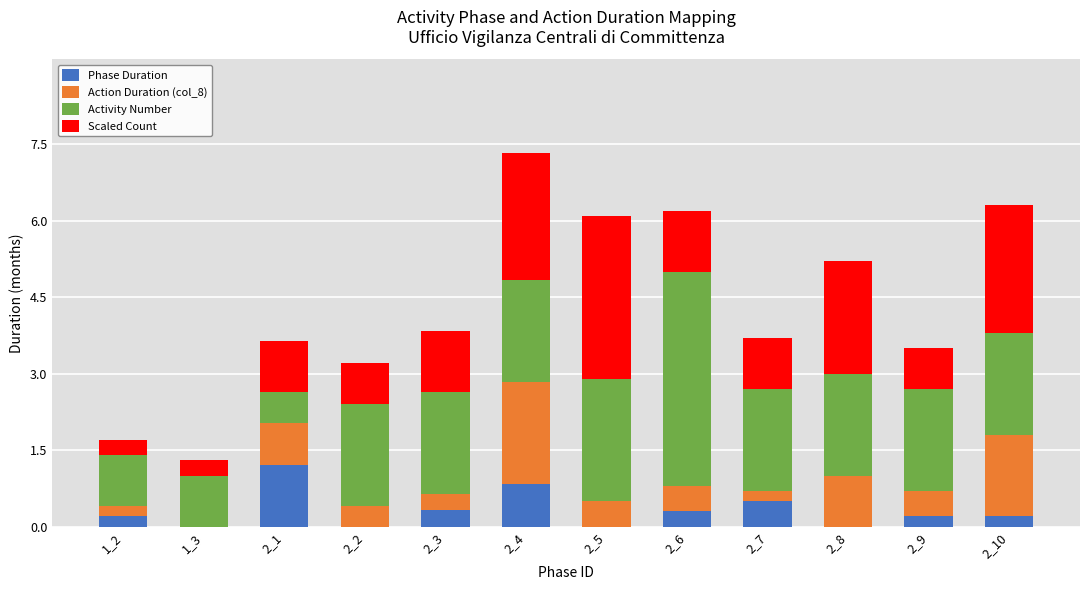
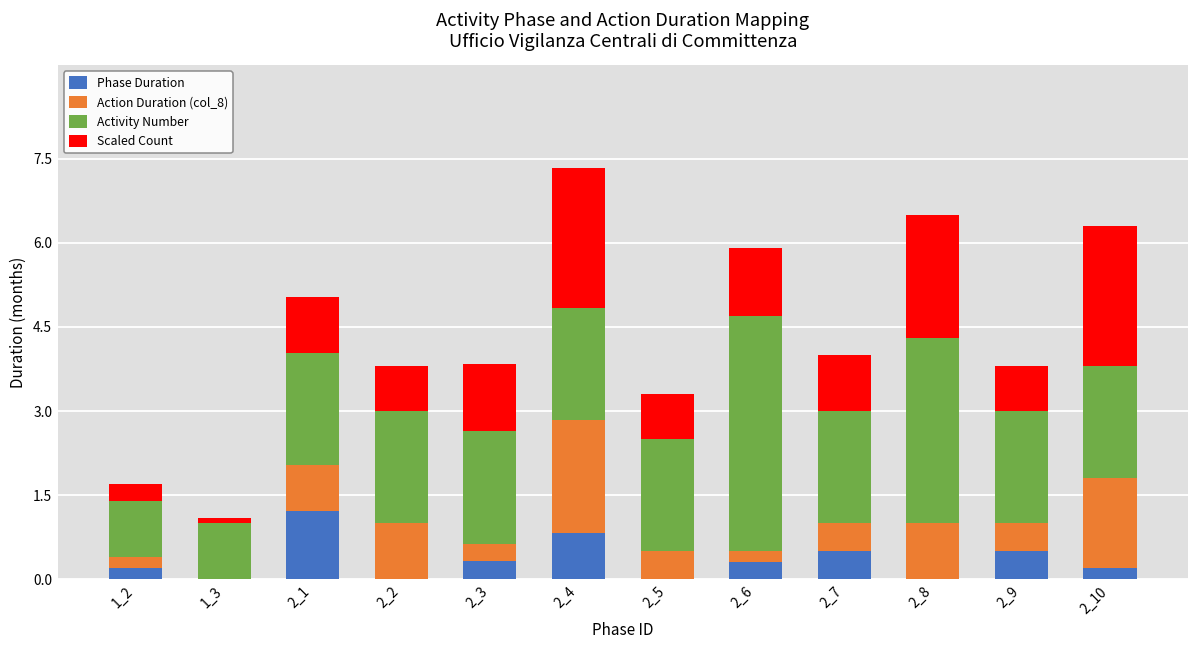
Scaled Count, 1_3: 0.3 -> 0.1
Activity Number, 2_1: 0.6 -> 2.0
Action Duration (col_8), 2_2: 0.4 -> 1.0
Activity Number, 2_5: 2.4 -> 2.0
Scaled Count, 2_5: 3.2 -> 0.8
Action Duration (col_8), 2_6: 0.5 -> 0.2
Action Duration (col_8), 2_7: 0.2 -> 0.5
Activity Number, 2_8: 2.0 -> 3.3
Phase Duration, 2_9: 0.2 -> 0.5
